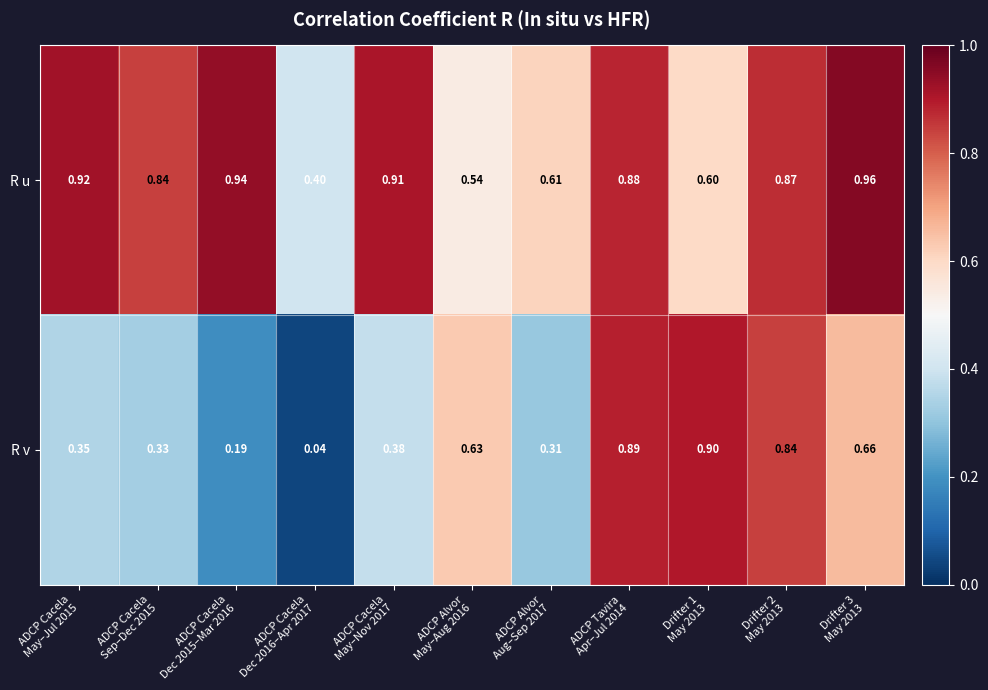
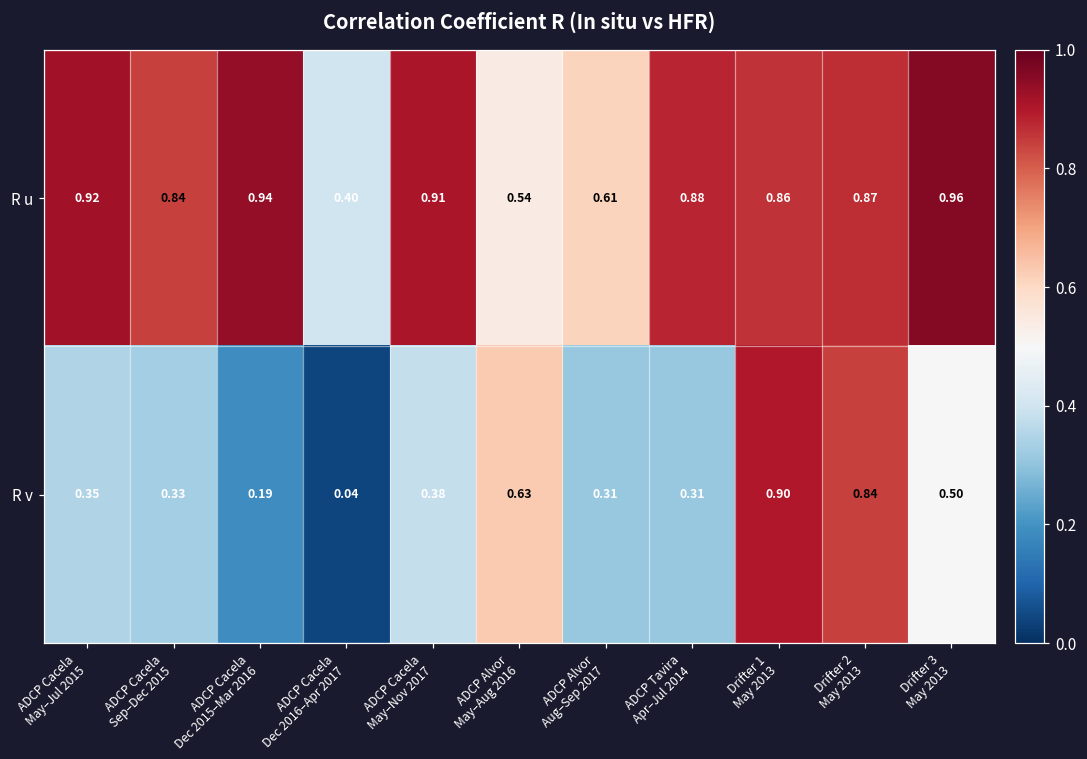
R u, Drifter 1 May 2013: 0.60 -> 0.86
R v, ADCP Tavira Apr–Jul 2014: 0.89 -> 0.31
R v, Drifter 3 May 2013: 0.66 -> 0.50
